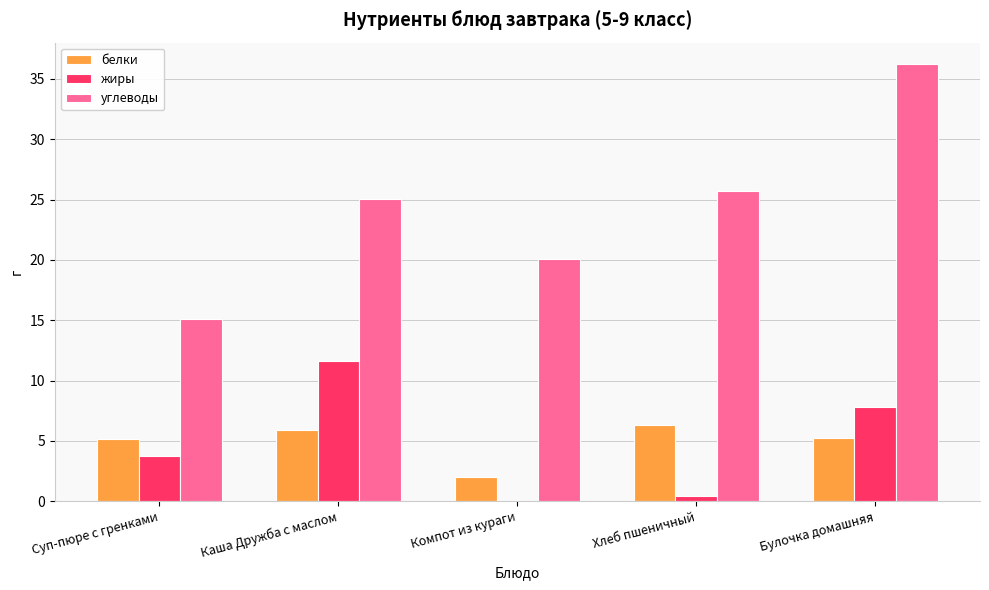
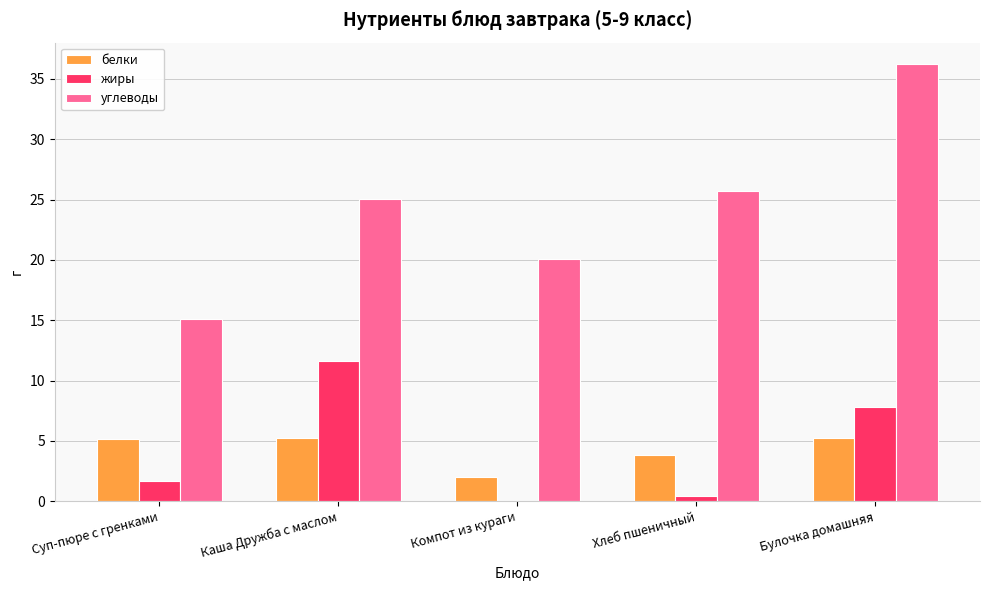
жиры, Суп-пюре с гренками: 3.7 -> 1.7
белки, Каша Дружба с маслом: 5.9 -> 5.3
белки, Хлеб пшеничный: 6.3 -> 3.8
